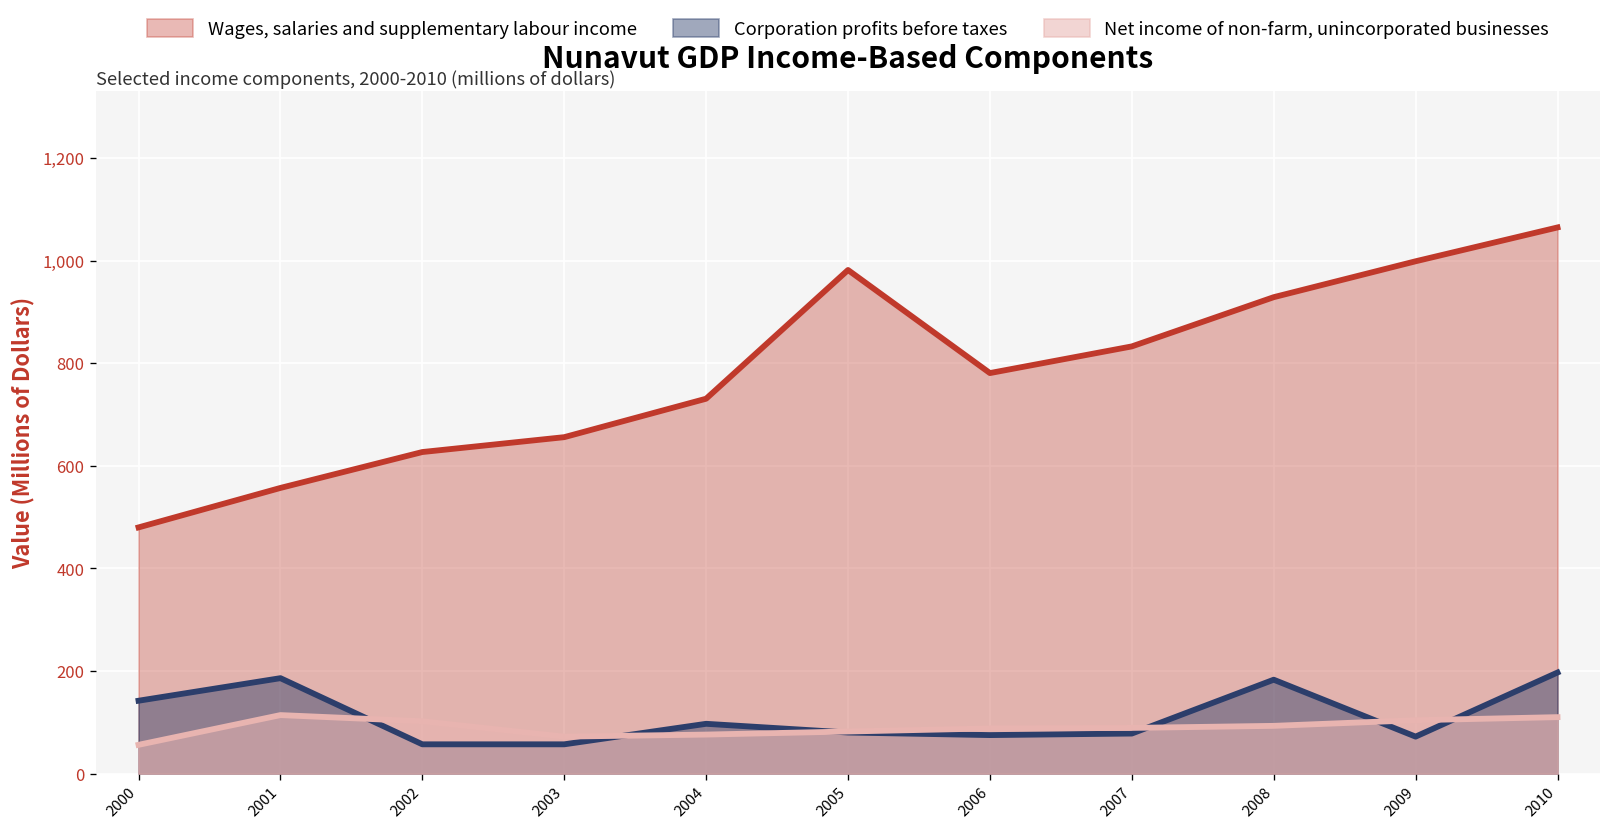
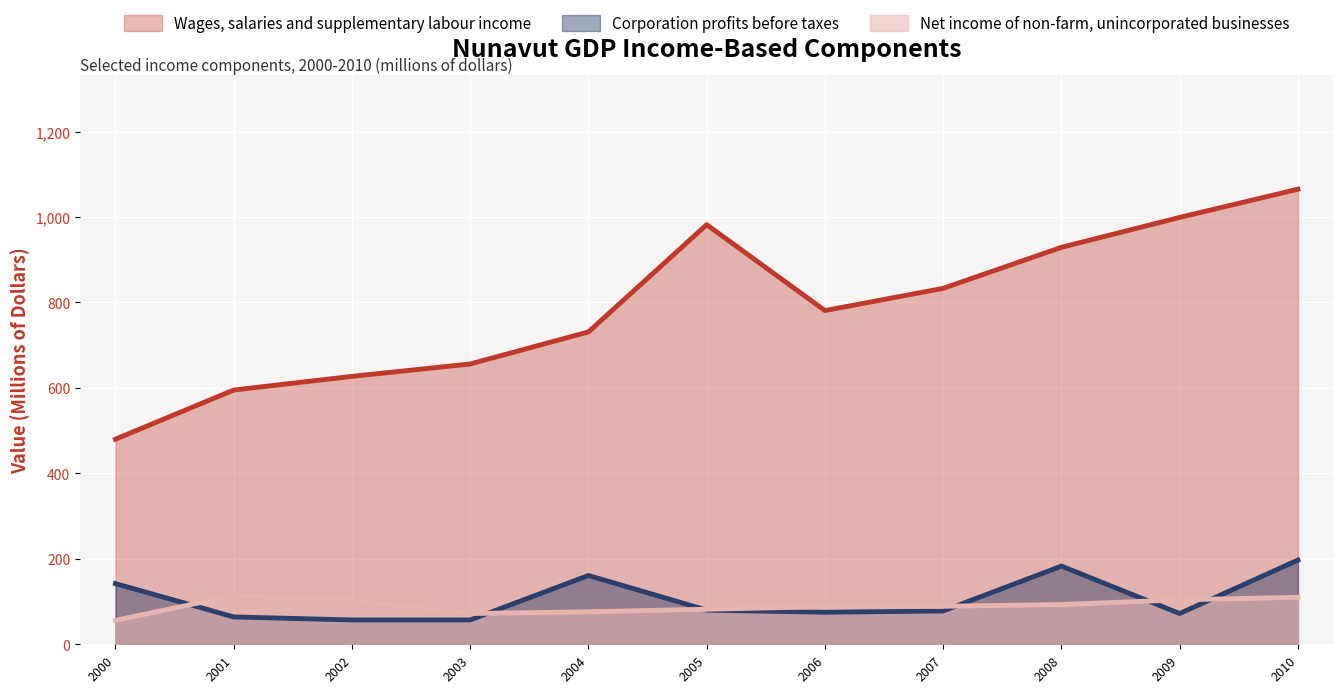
Wages, salaries and supplementary labour income, 2001: 560 -> 600
Corporation profits before taxes, 2001: 190 -> 60
Corporation profits before taxes, 2004: 100 -> 160
